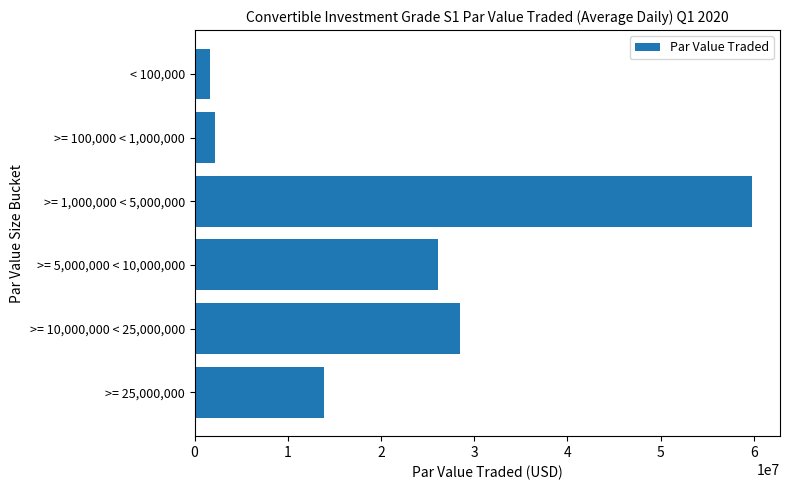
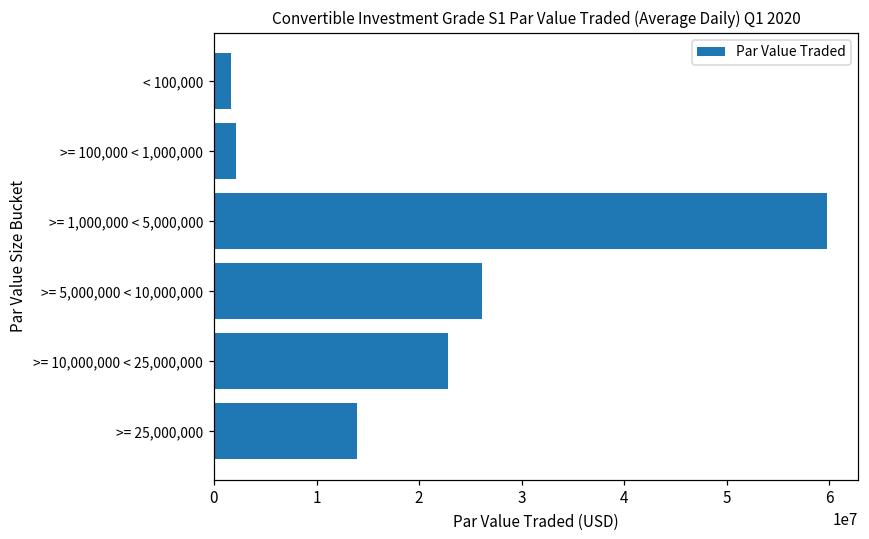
>= 10,000,000 < 25,000,000: 28000000 -> 23000000
